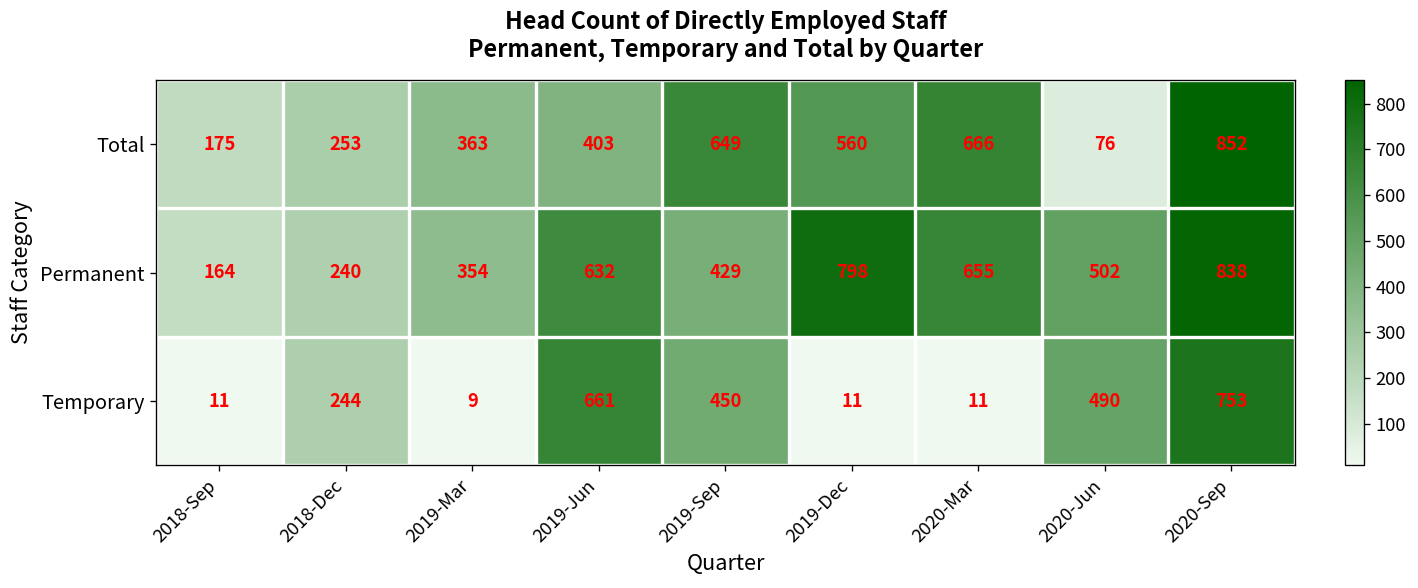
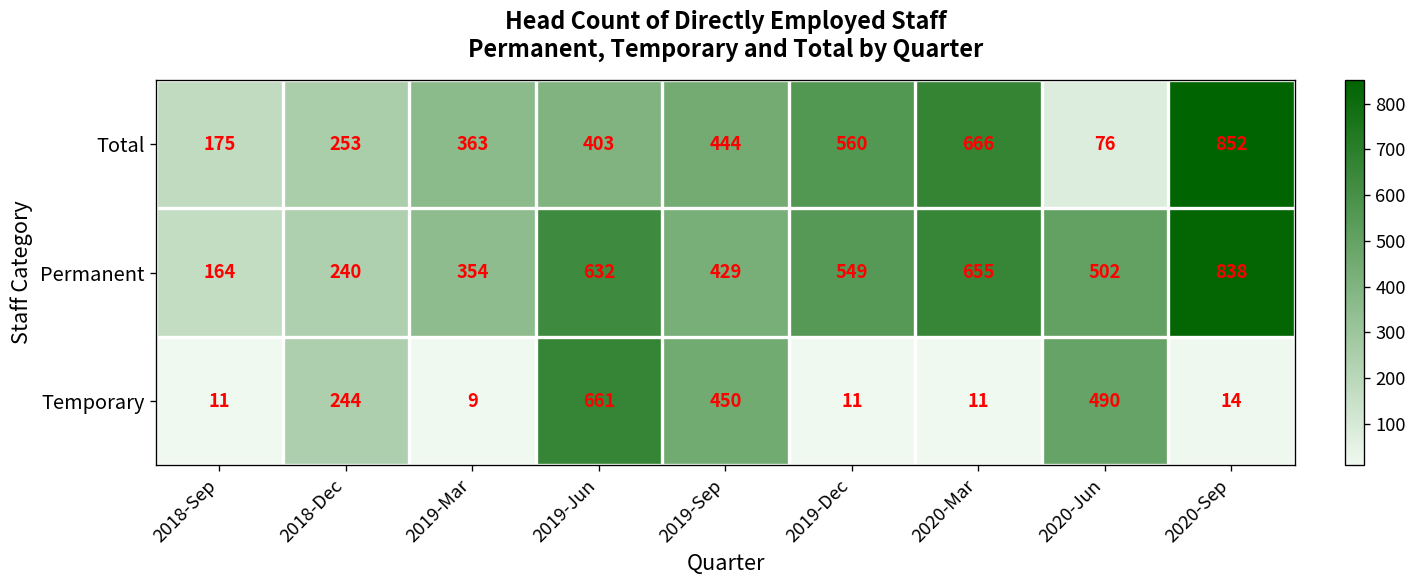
Total, 2019-Sep: 649 -> 444
Permanent, 2019-Dec: 798 -> 549
Temporary, 2020-Sep: 753 -> 14
